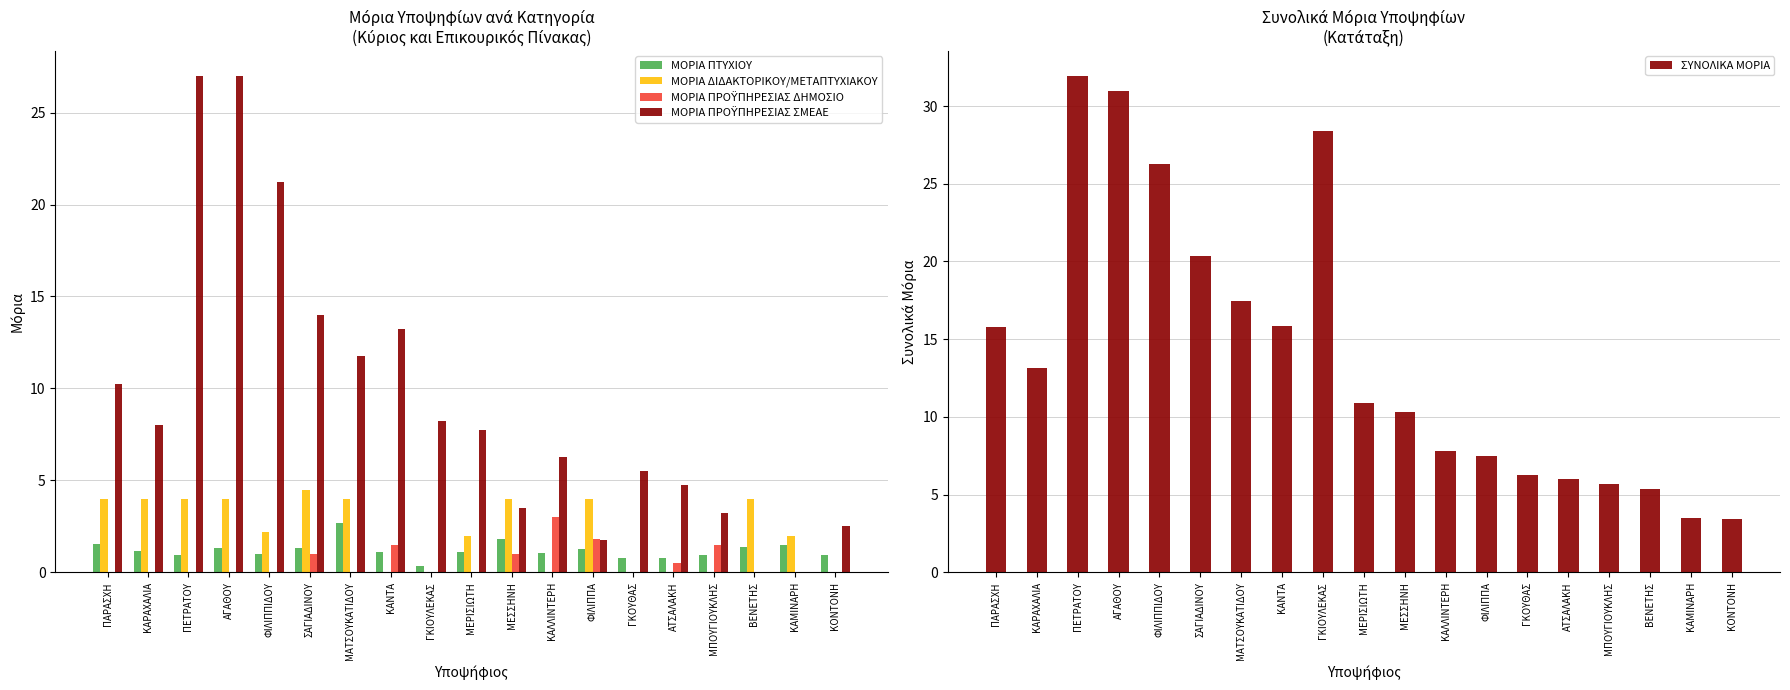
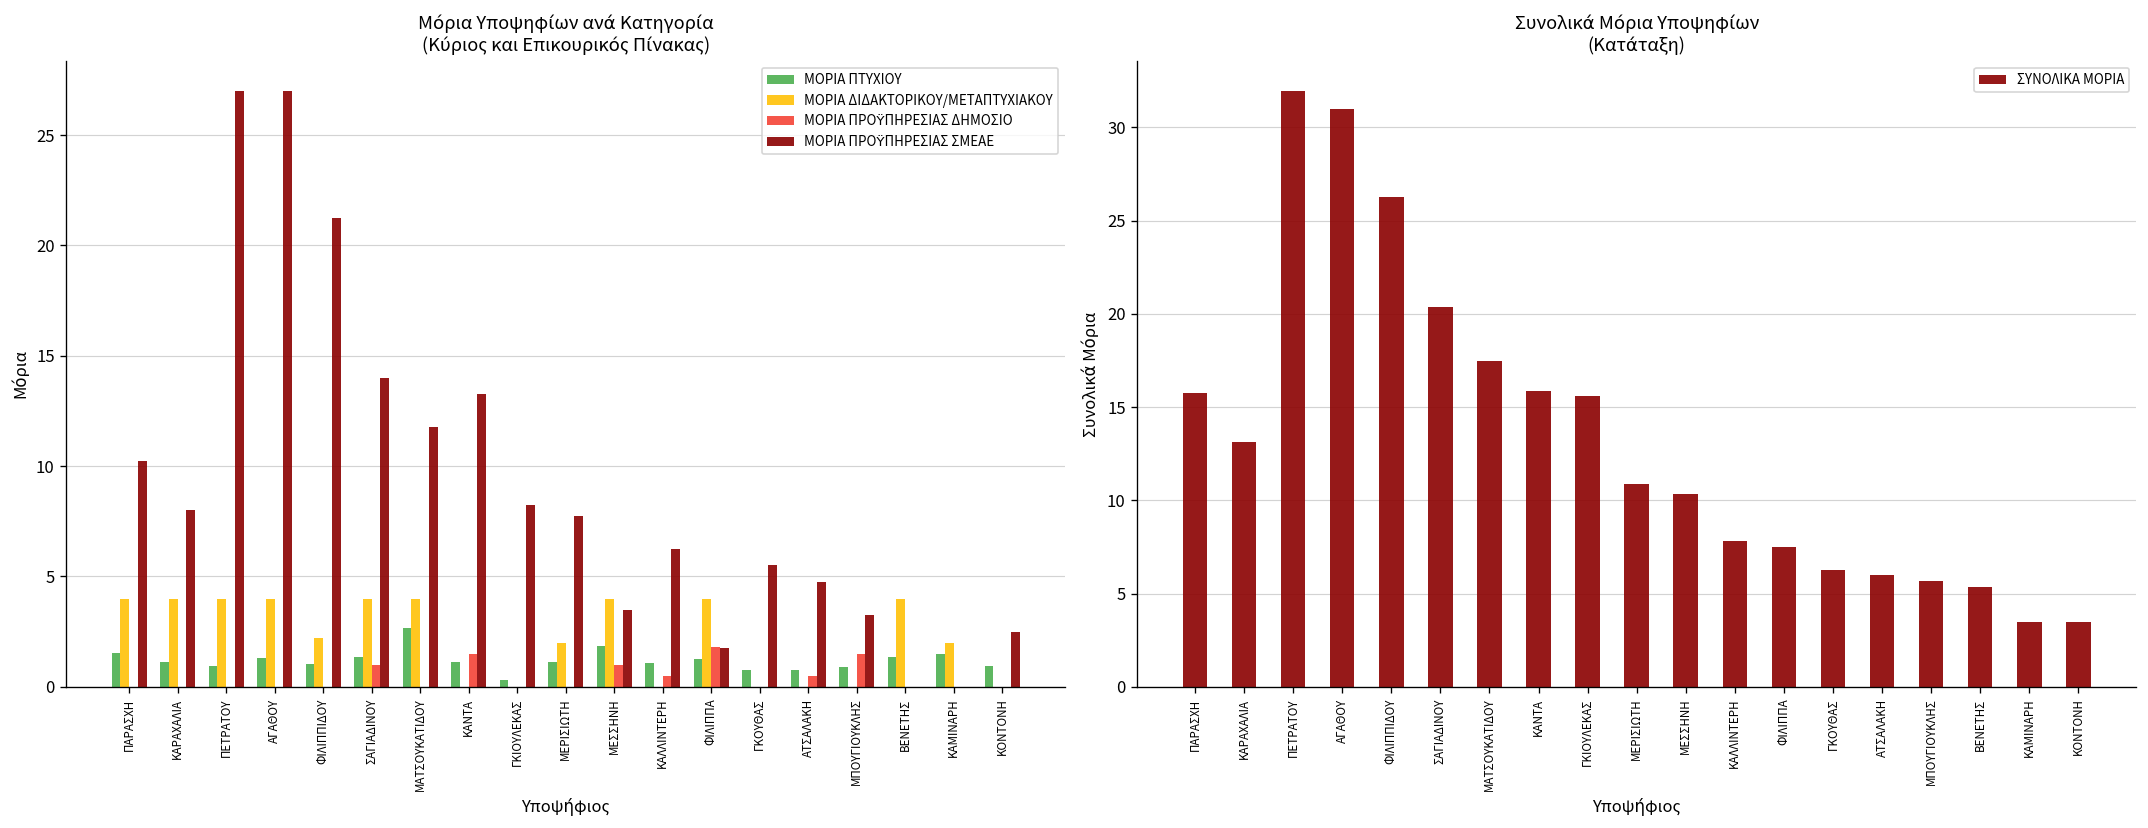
Μόρια Υποψηφίων ανά Κατηγορία (Κύριος και Επικουρικός Πίνακας), ΜΟΡΙΑ ΔΙΔΑΚΤΟΡΙΚΟΥ/ΜΕΤΑΠΤΥΧΙΑΚΟΥ, ΣΑΓΙΑΔΙΝΟΥ: 4.5 -> 4.0
Μόρια Υποψηφίων ανά Κατηγορία (Κύριος και Επικουρικός Πίνακας), ΜΟΡΙΑ ΠΡΟΫΠΗΡΕΣΙΑΣ ΔΗΜΟΣΙΟ, ΚΑΛΛΙΝΤΕΡΗ: 3.0 -> 0.5
Συνολικά Μόρια Υποψηφίων (Κατάταξη), ΓΚΙΟΥΛΕΚΑΣ: 28.4 -> 15.6
